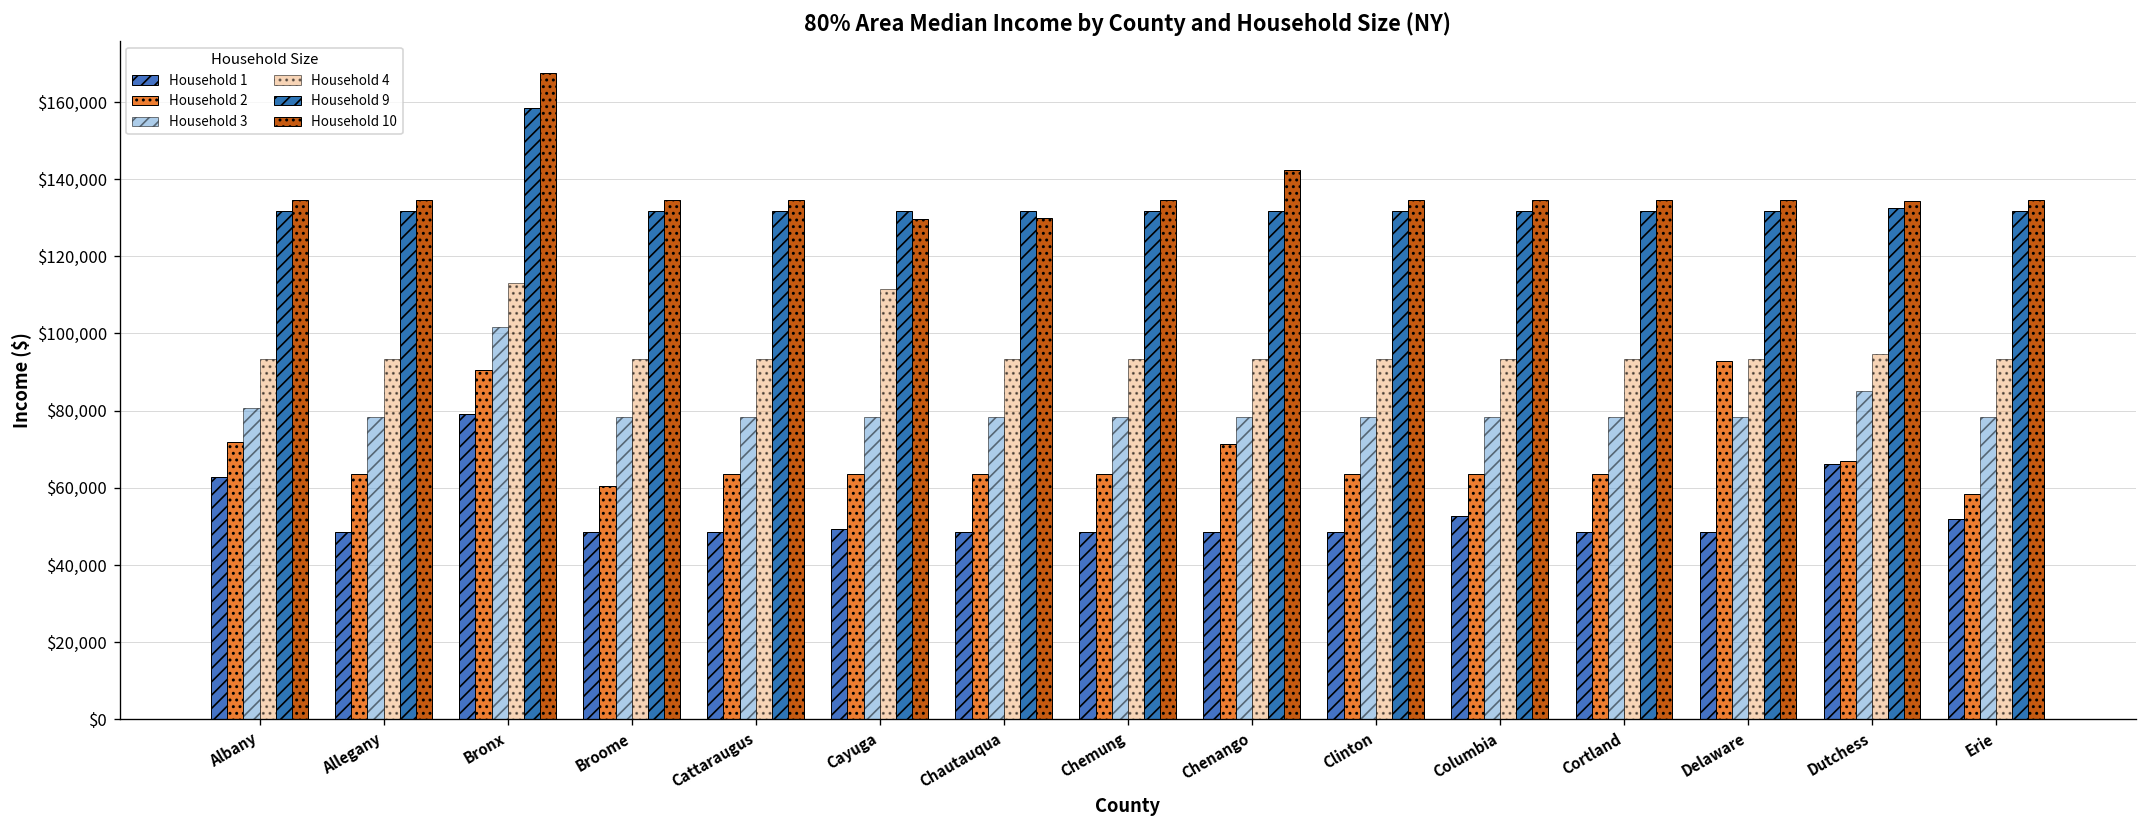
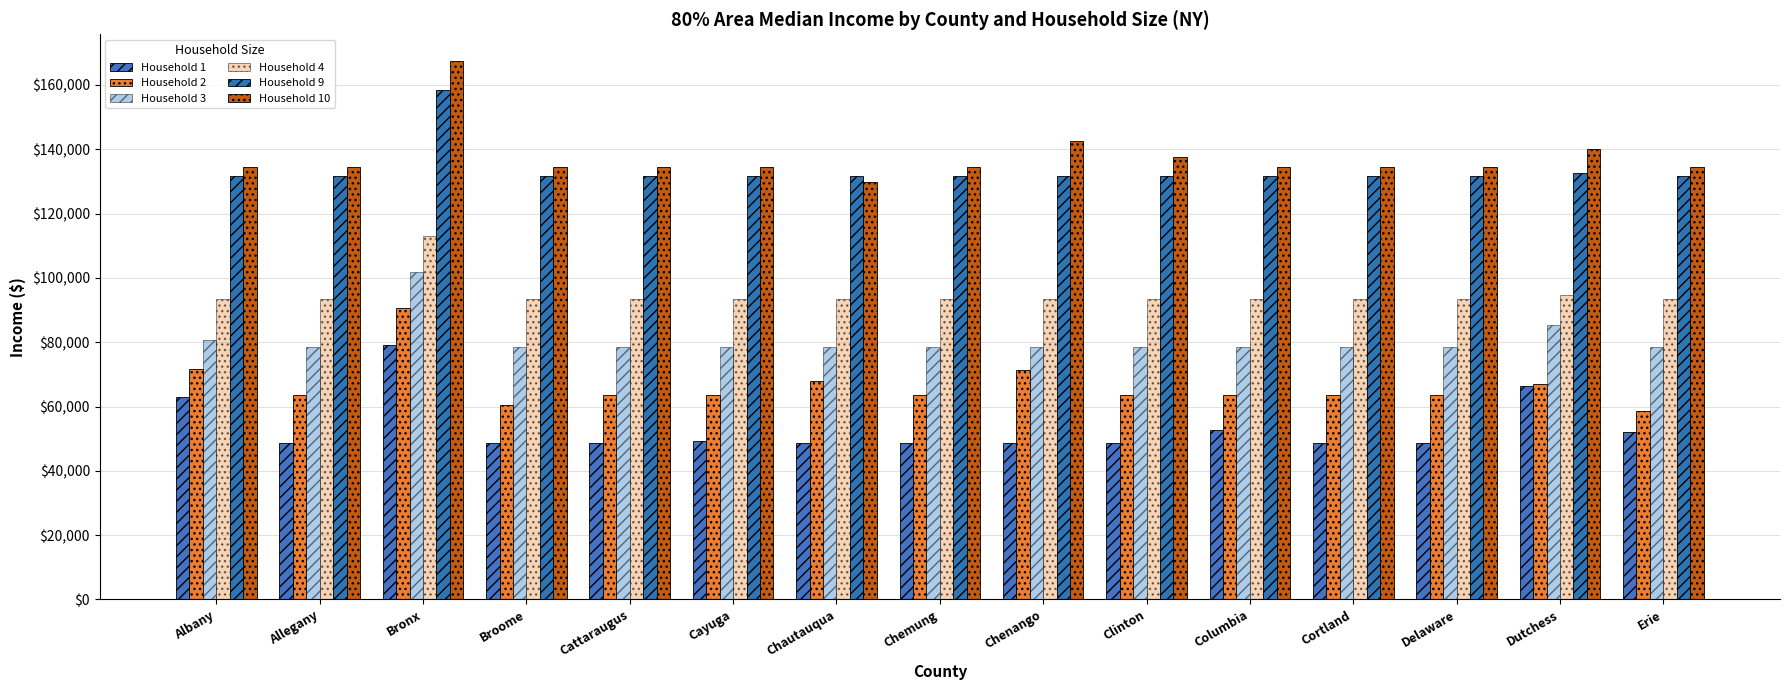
Household 4, Cayuga: $111,000 -> $93,000
Household 10, Cayuga: $130,000 -> $135,000
Household 2, Chautauqua: $64,000 -> $68,000
Household 10, Clinton: $135,000 -> $137,000
Household 2, Delaware: $93,000 -> $64,000
Household 10, Dutchess: $134,000 -> $140,000
